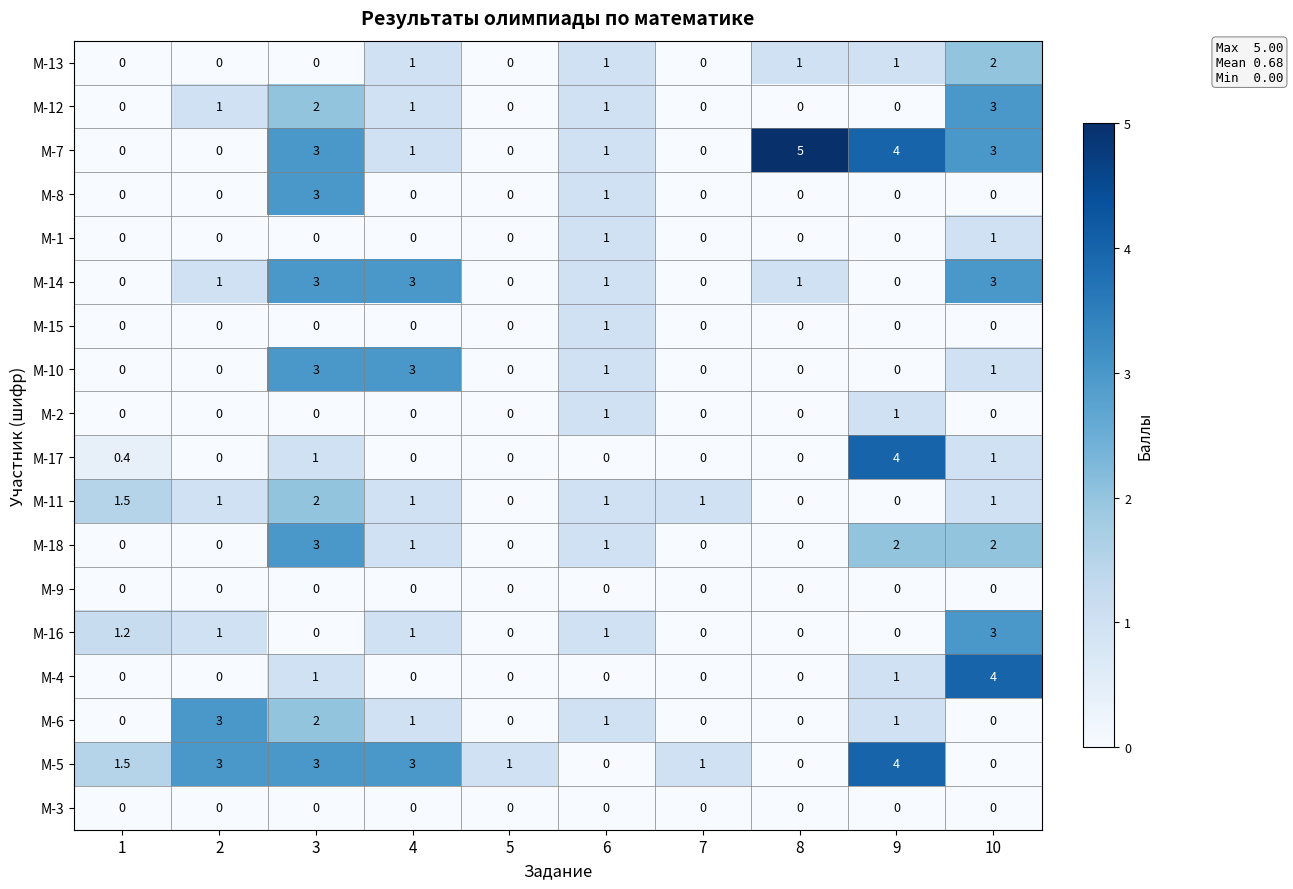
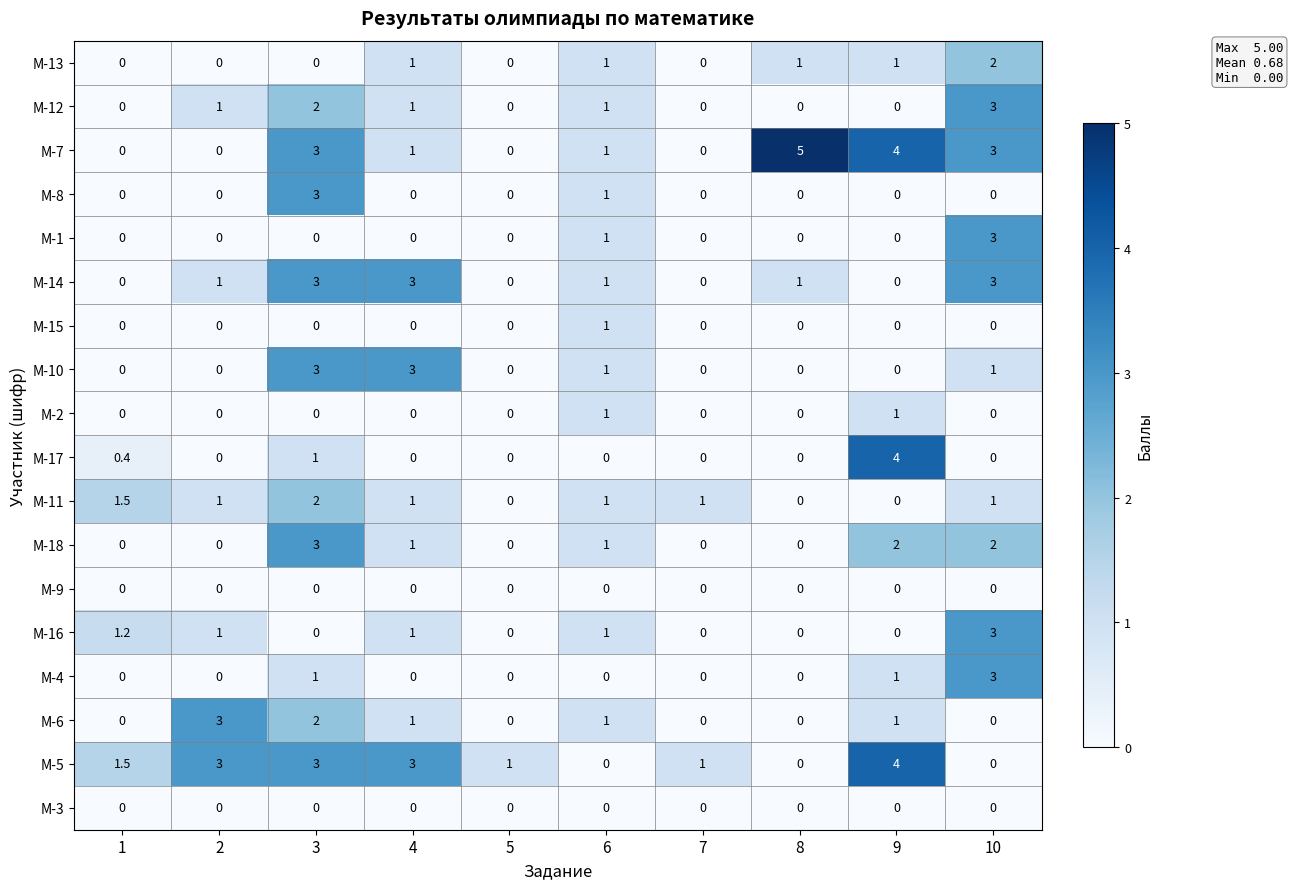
М-1, 10: 1 -> 3
М-17, 10: 1 -> 0
М-4, 10: 4 -> 3
